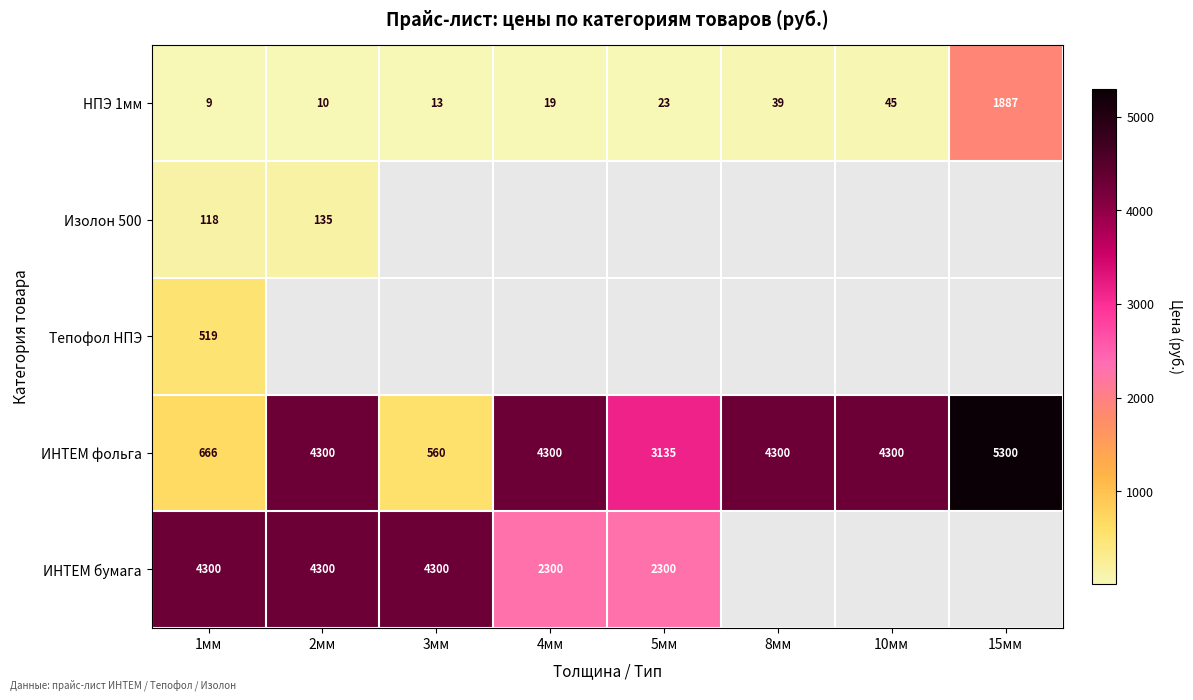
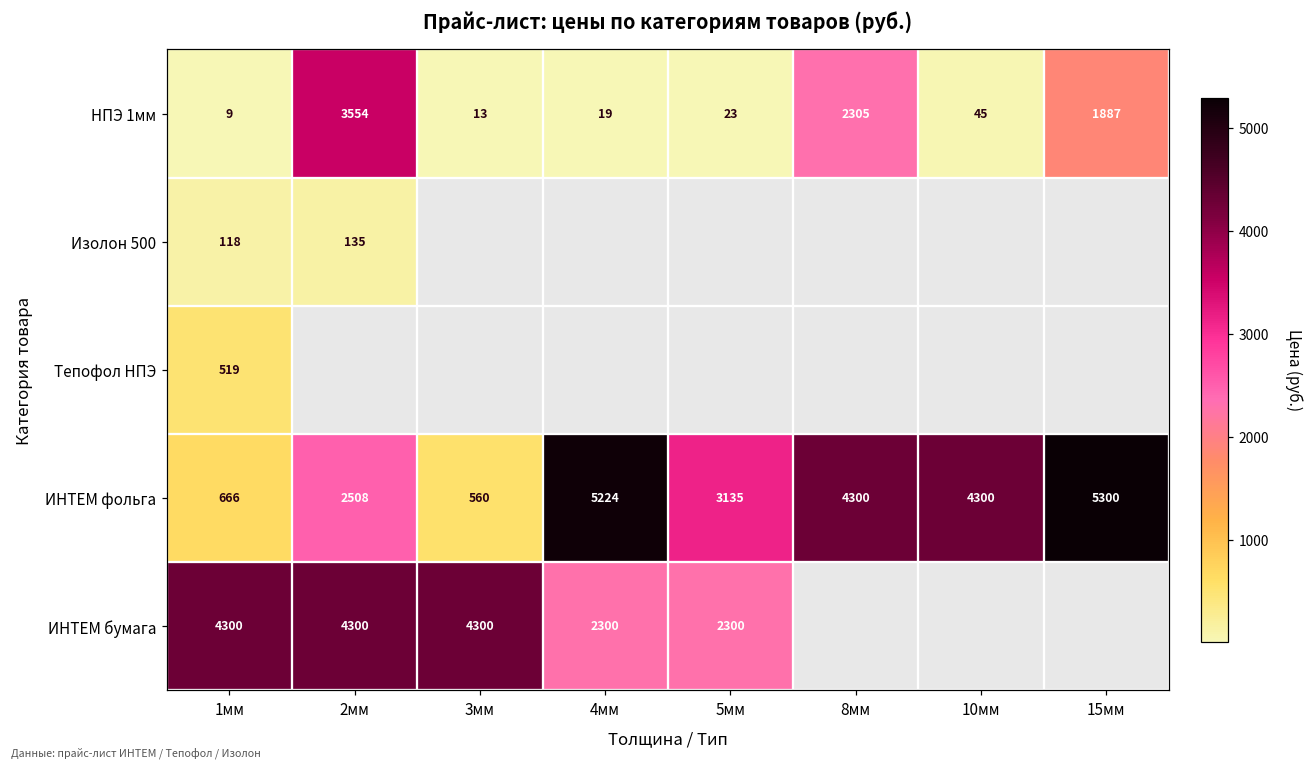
НПЭ 1мм, 2мм: 10 -> 3554
НПЭ 1мм, 8мм: 39 -> 2305
ИНТЕМ фольга, 2мм: 4300 -> 2508
ИНТЕМ фольга, 4мм: 4300 -> 5224
